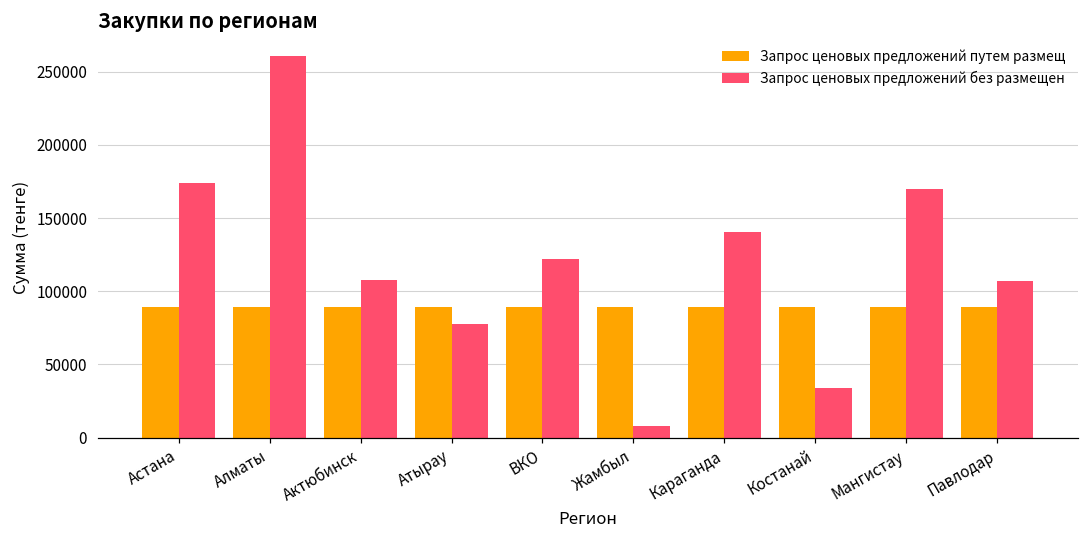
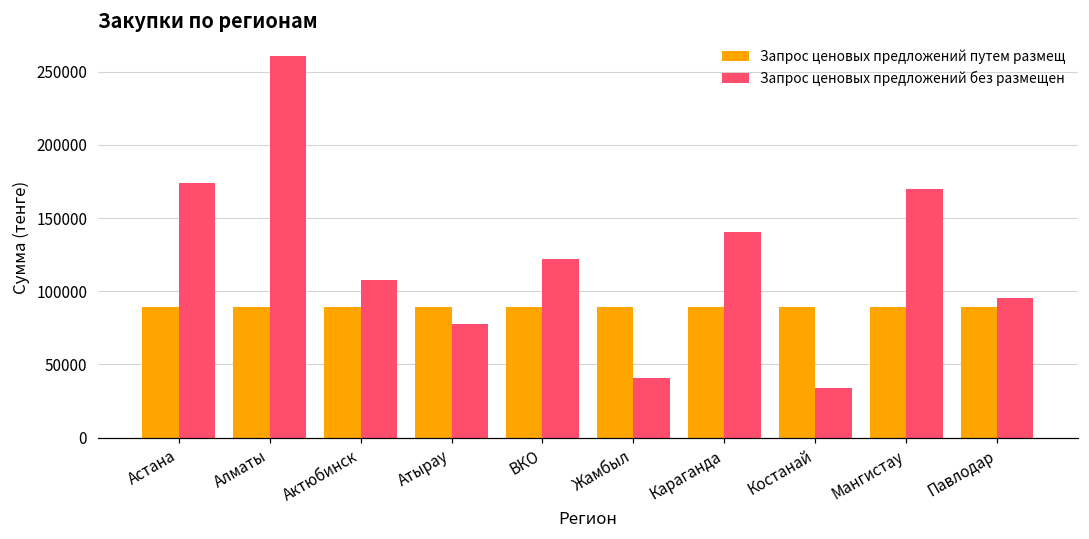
Запрос ценовых предложений без размещен, Жамбыл: 8000 -> 41000
Запрос ценовых предложений без размещен, Павлодар: 107000 -> 95000
